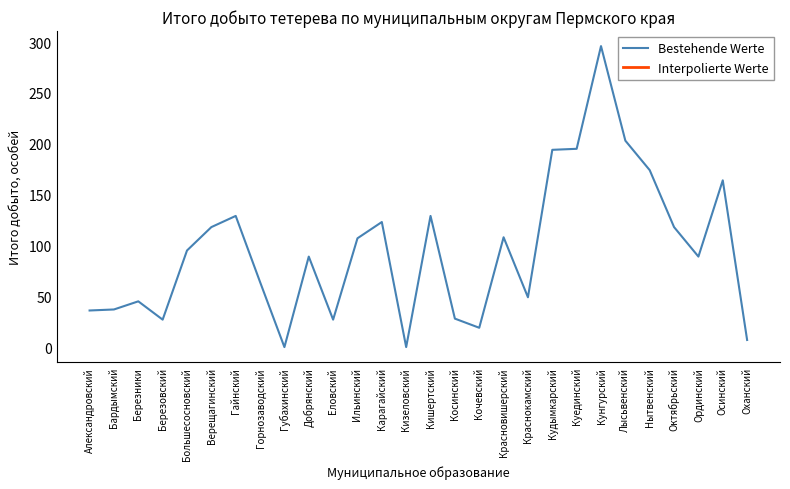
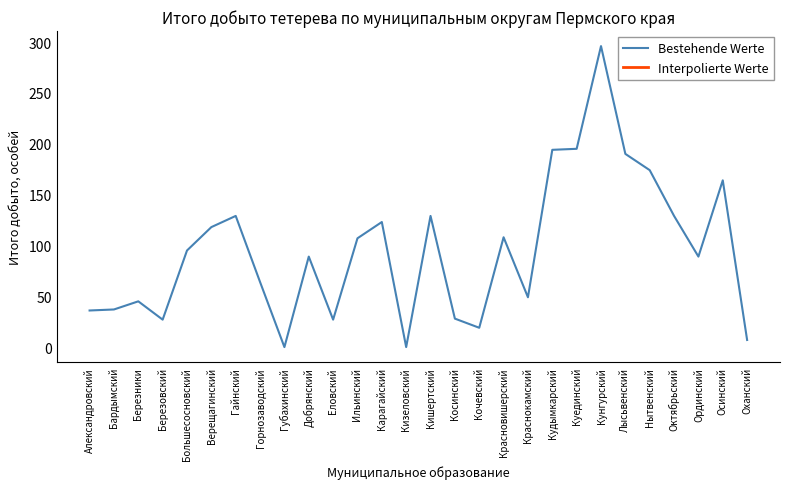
Bestehende Werte, Лысьвенский: 203 -> 190
Bestehende Werte, Октябрьский: 118 -> 129
